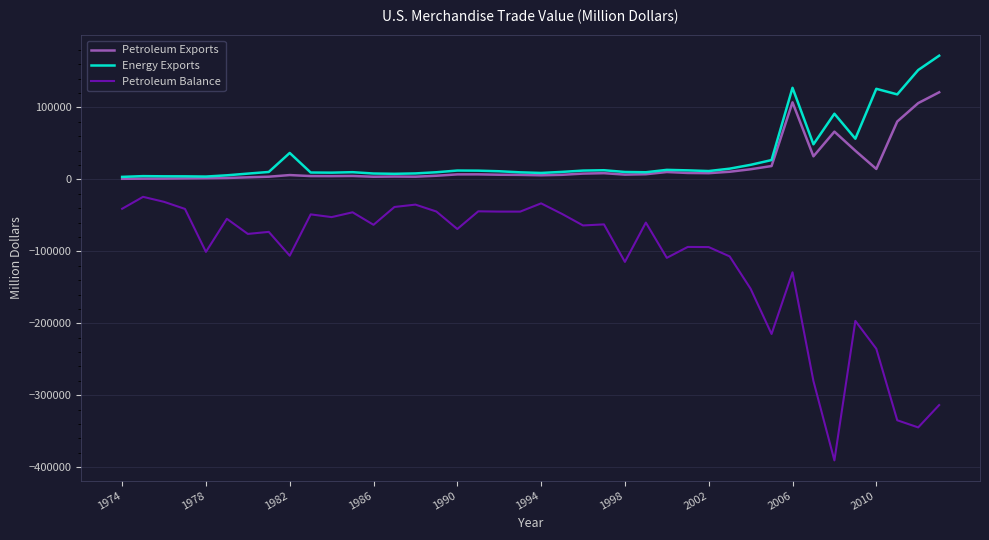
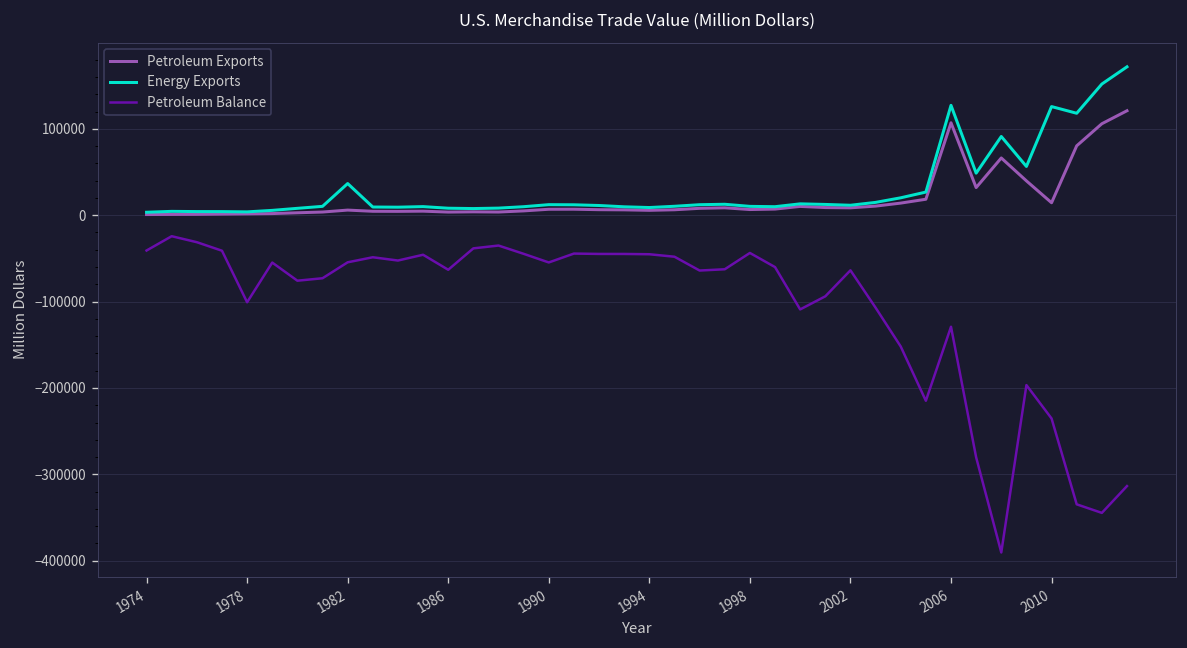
Petroleum Balance, 1982: -110000 -> -50000
Petroleum Balance, 1990: -70000 -> -50000
Petroleum Balance, 1994: -30000 -> -50000
Petroleum Balance, 1998: -110000 -> -40000
Petroleum Balance, 2002: -90000 -> -60000
